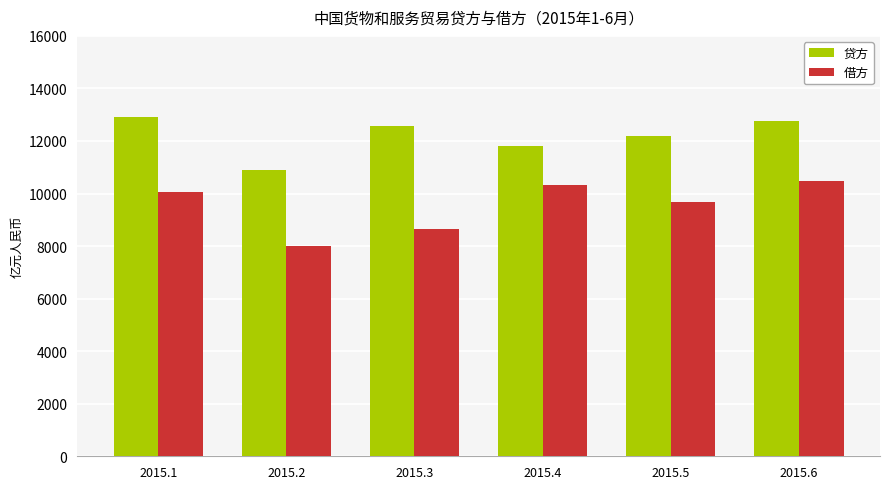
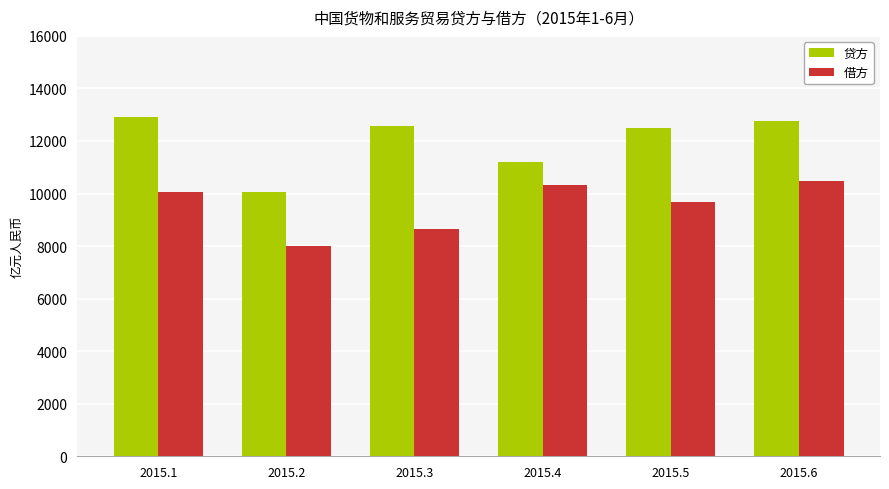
贷方, 2015.2: 10900 -> 10100
贷方, 2015.4: 11800 -> 11200
贷方, 2015.5: 12200 -> 12500
